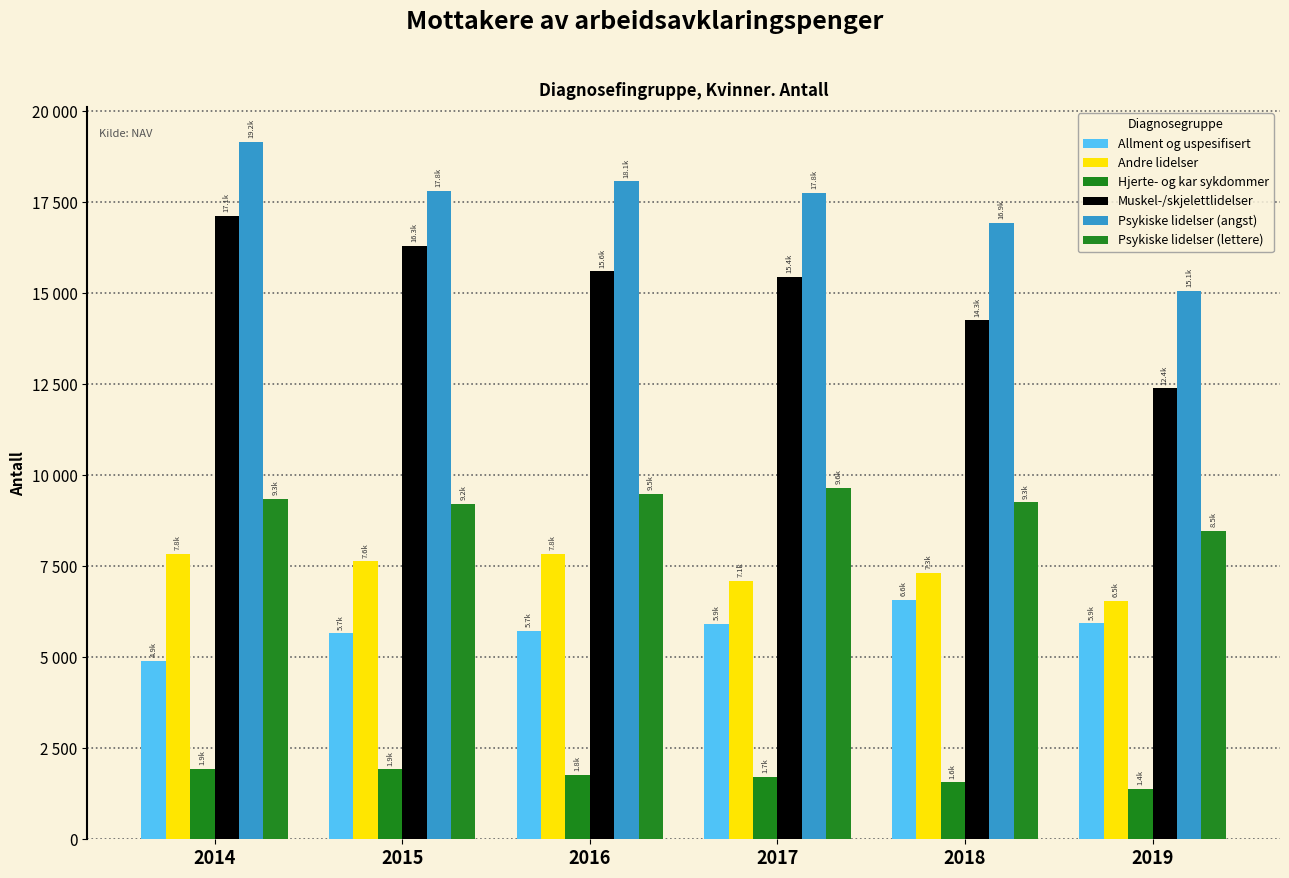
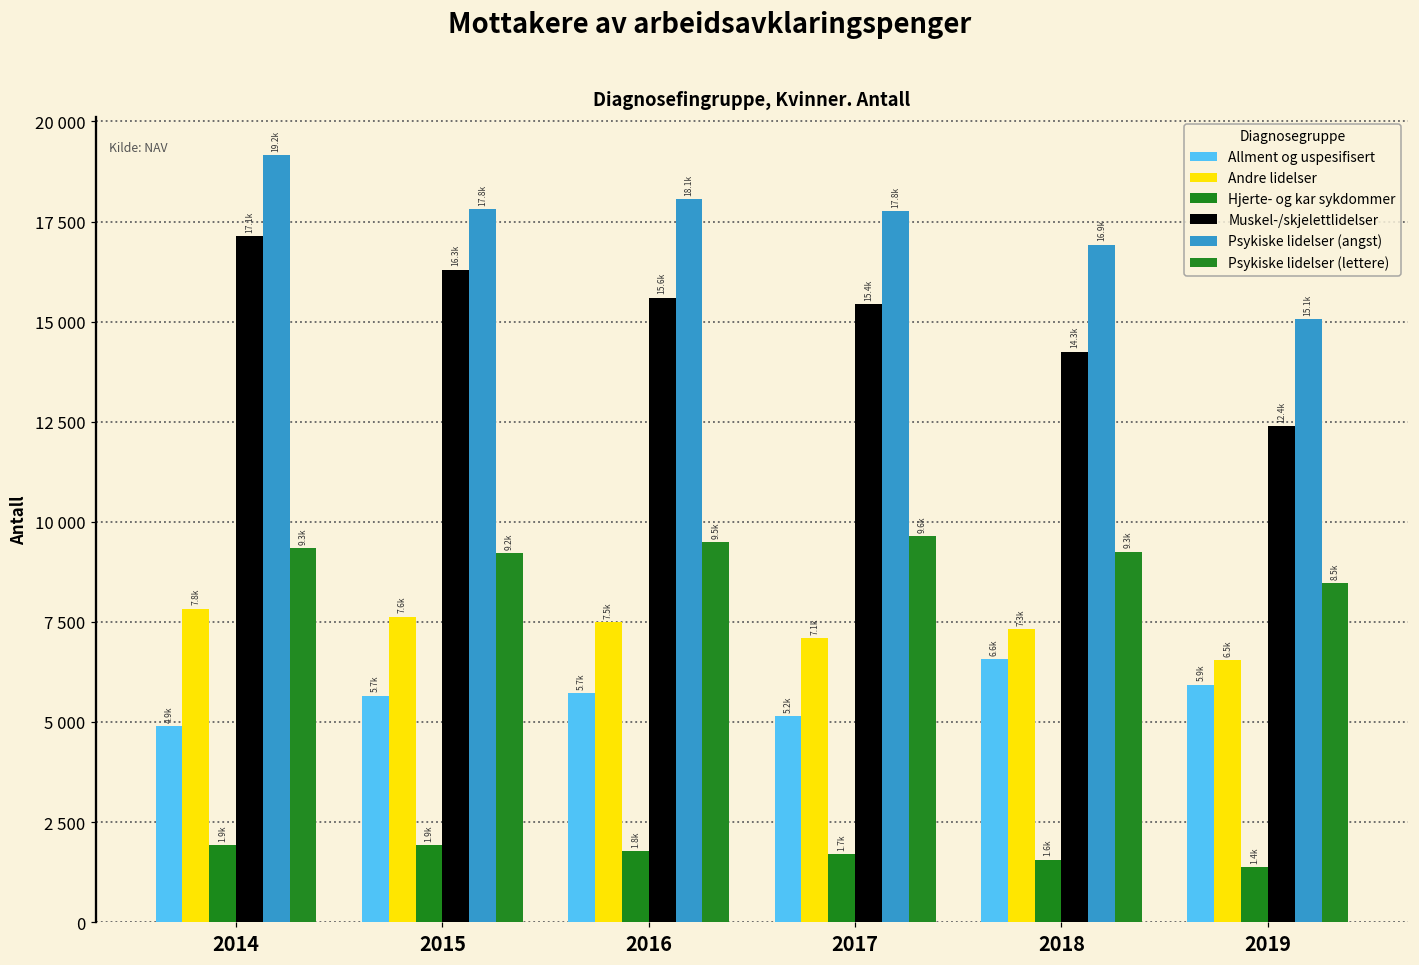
Andre lidelser, 2016: 7.8k -> 7.5k
Allment og uspesifisert, 2017: 5.9k -> 5.2k
